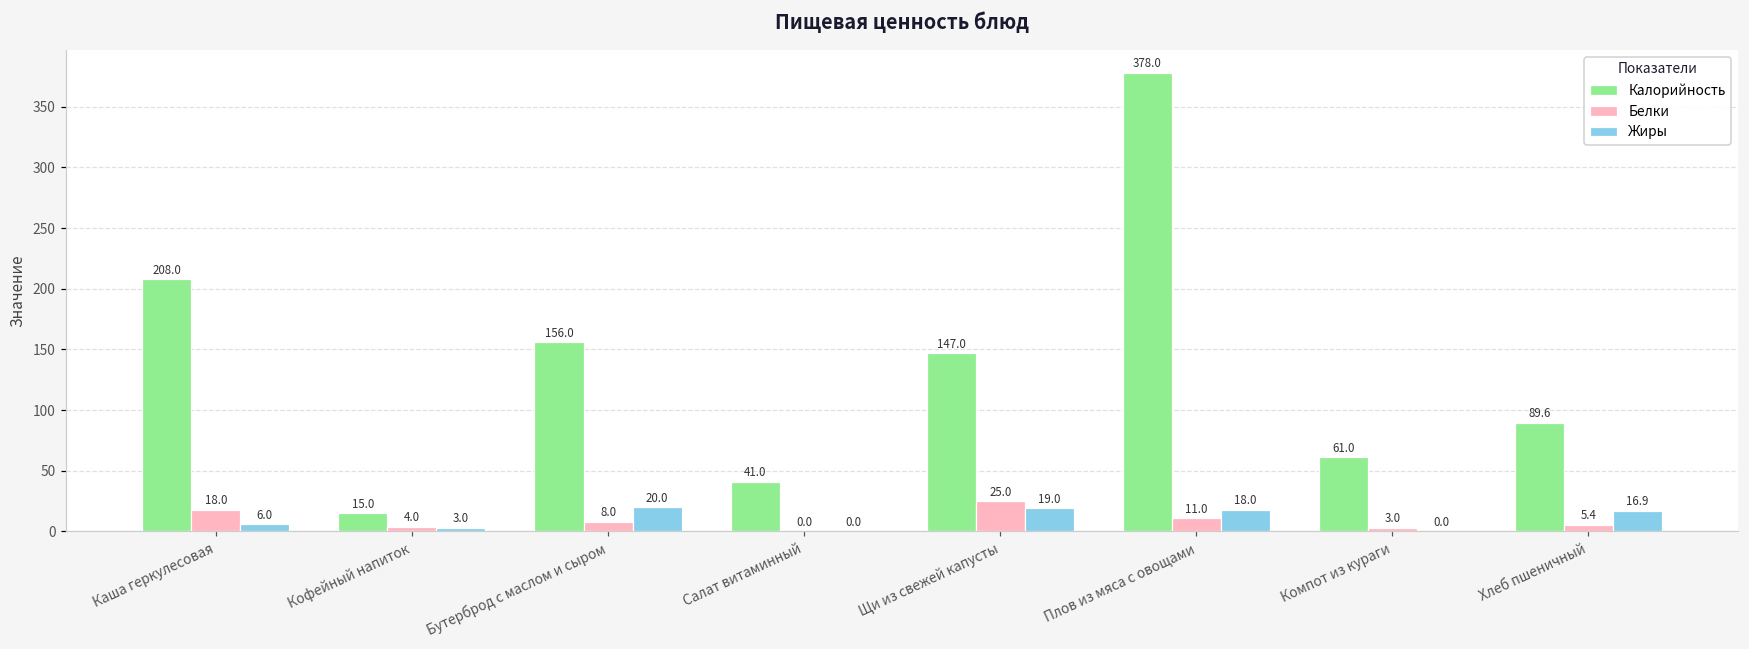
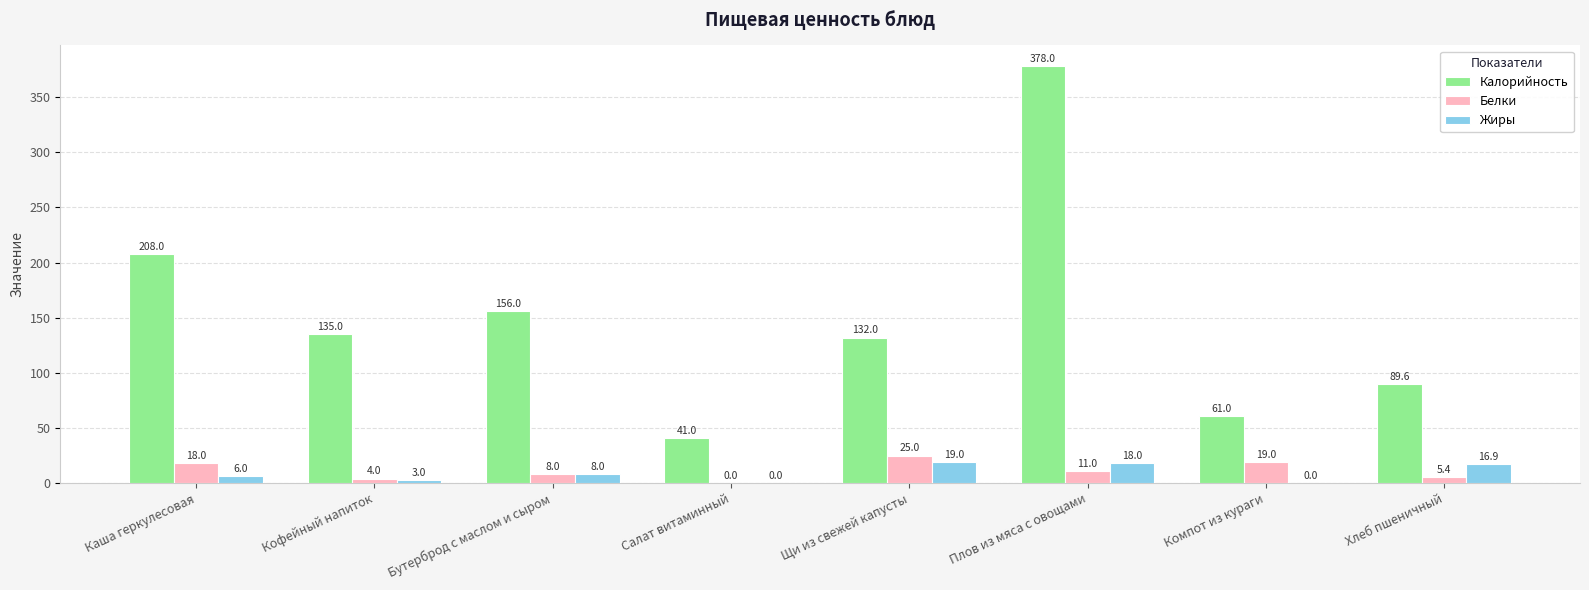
Калорийность, Кофейный напиток: 15.0 -> 135.0
Жиры, Бутерброд с маслом и сыром: 20.0 -> 8.0
Калорийность, Щи из свежей капусты: 147.0 -> 132.0
Белки, Компот из кураги: 3.0 -> 19.0
